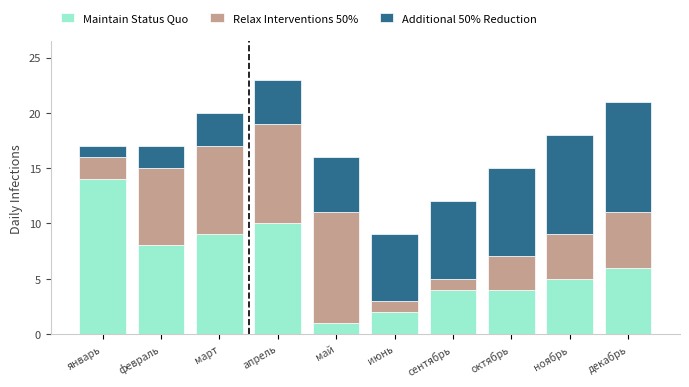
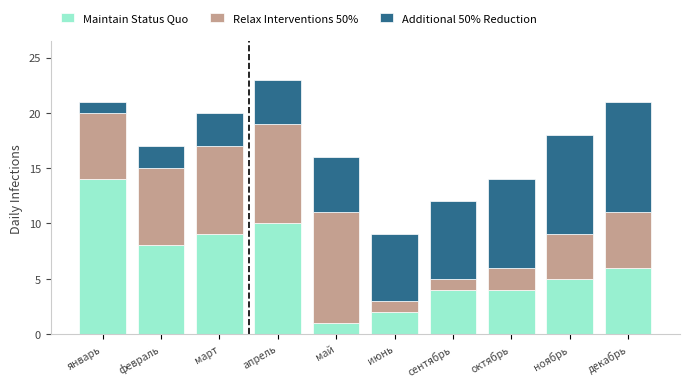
Relax Interventions 50%, январь: 2 -> 6
Relax Interventions 50%, октябрь: 3 -> 2
